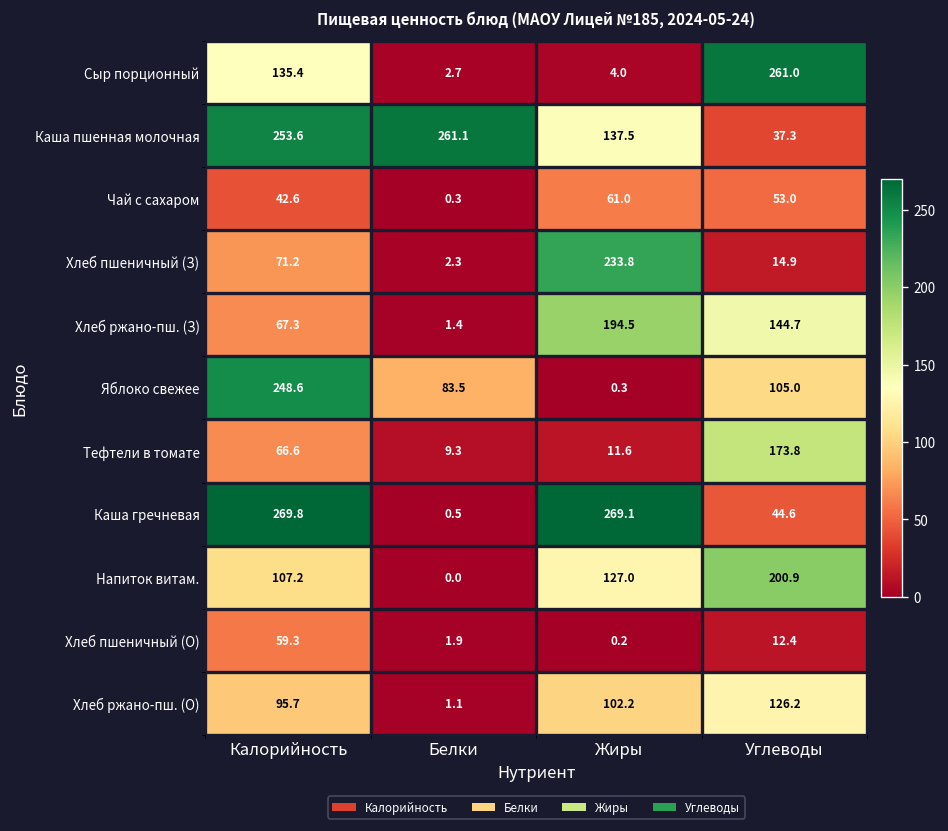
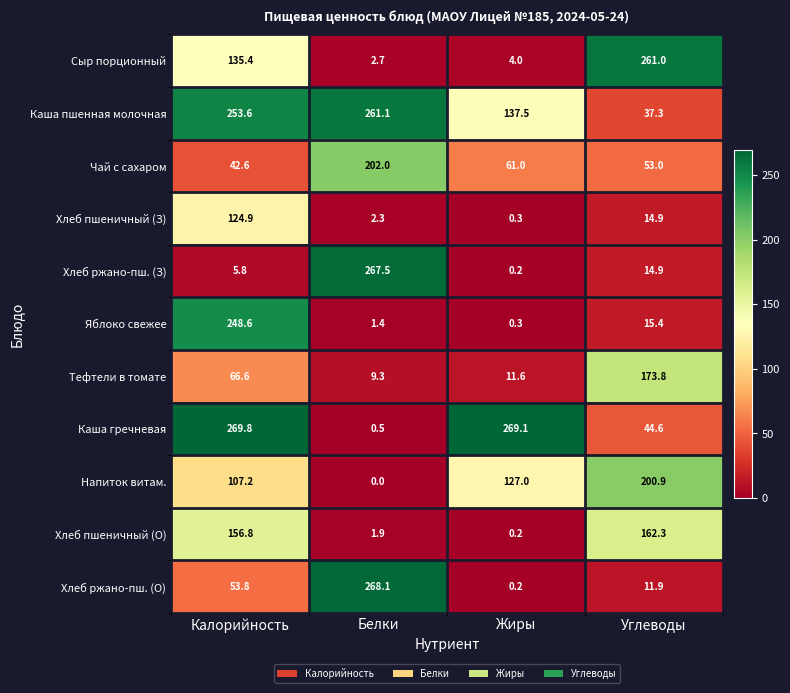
Чай с сахаром, Белки: 0.3 -> 202.0
Хлеб пшеничный (З), Калорийность: 71.2 -> 124.9
Хлеб пшеничный (З), Жиры: 233.8 -> 0.3
Хлеб ржано-пш. (З), Калорийность: 67.3 -> 5.8
Хлеб ржано-пш. (З), Белки: 1.4 -> 267.5
Хлеб ржано-пш. (З), Жиры: 194.5 -> 0.2
Хлеб ржано-пш. (З), Углеводы: 144.7 -> 14.9
Яблоко свежее, Белки: 83.5 -> 1.4
Яблоко свежее, Углеводы: 105.0 -> 15.4
Хлеб пшеничный (О), Калорийность: 59.3 -> 156.8
Хлеб пшеничный (О), Углеводы: 12.4 -> 162.3
Хлеб ржано-пш. (О), Калорийность: 95.7 -> 53.8
Хлеб ржано-пш. (О), Белки: 1.1 -> 268.1
Хлеб ржано-пш. (О), Жиры: 102.2 -> 0.2
Хлеб ржано-пш. (О), Углеводы: 126.2 -> 11.9
